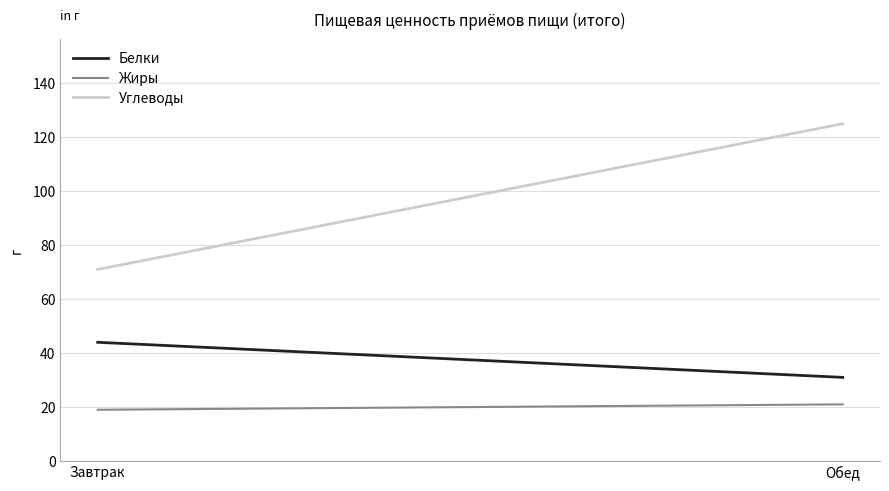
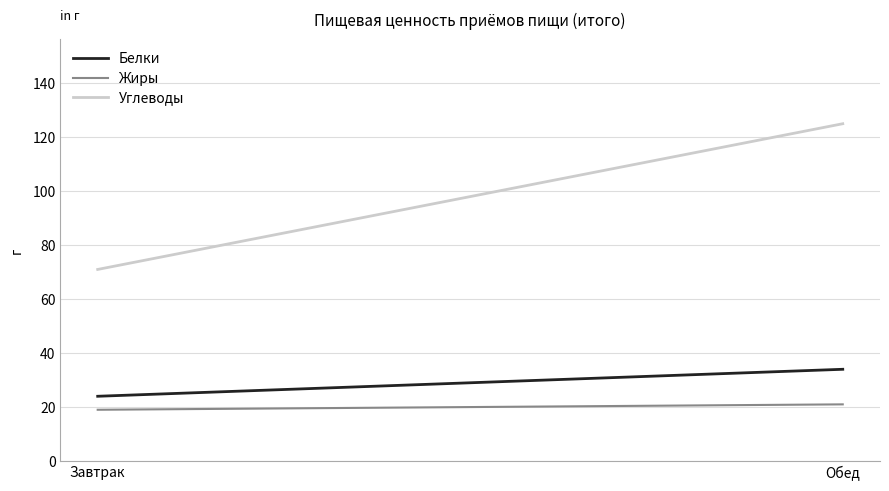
Белки, Завтрак: 44 -> 24
Белки, Обед: 31 -> 34
